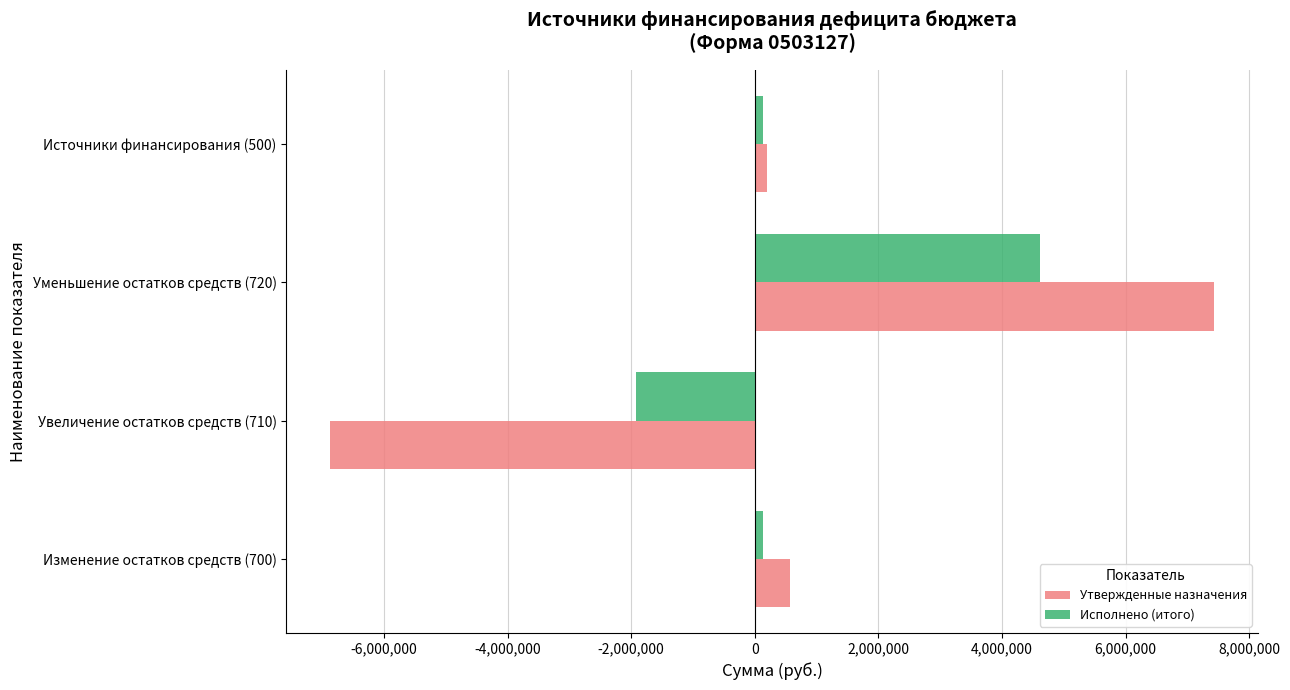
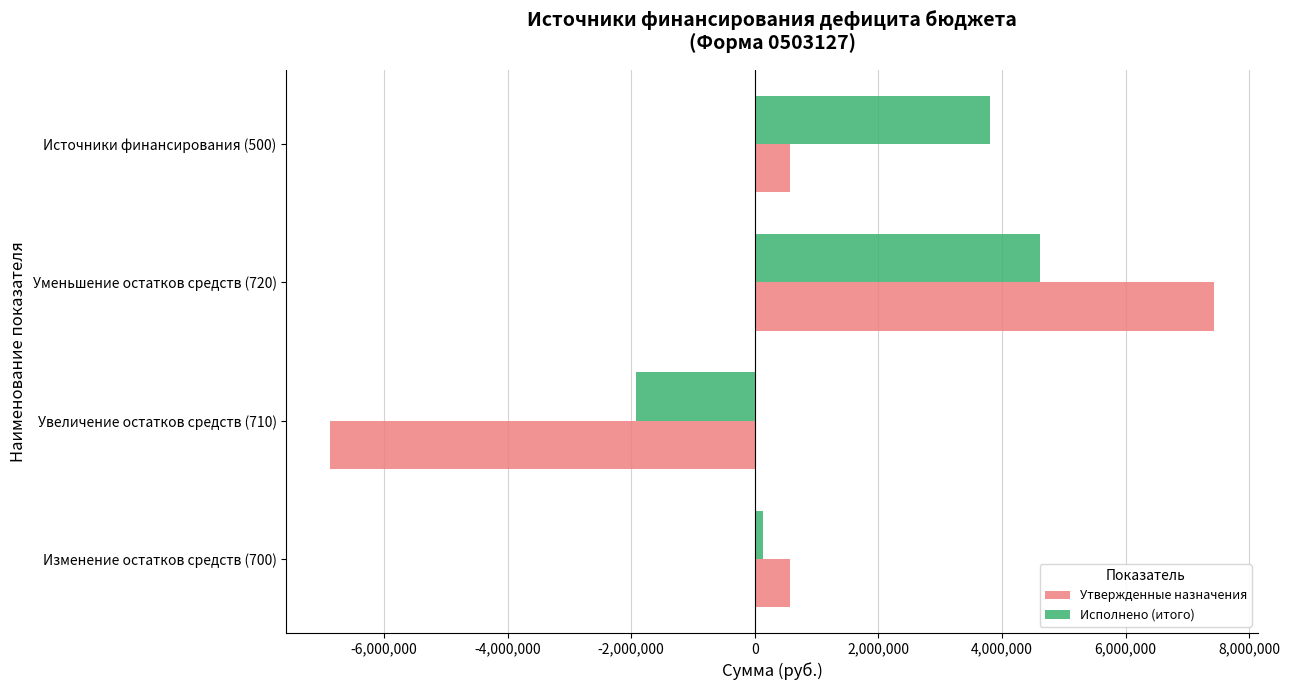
Исполнено (итого), Источники финансирования (500): 100,000 -> 3,800,000
Утвержденные назначения, Источники финансирования (500): 200,000 -> 600,000
